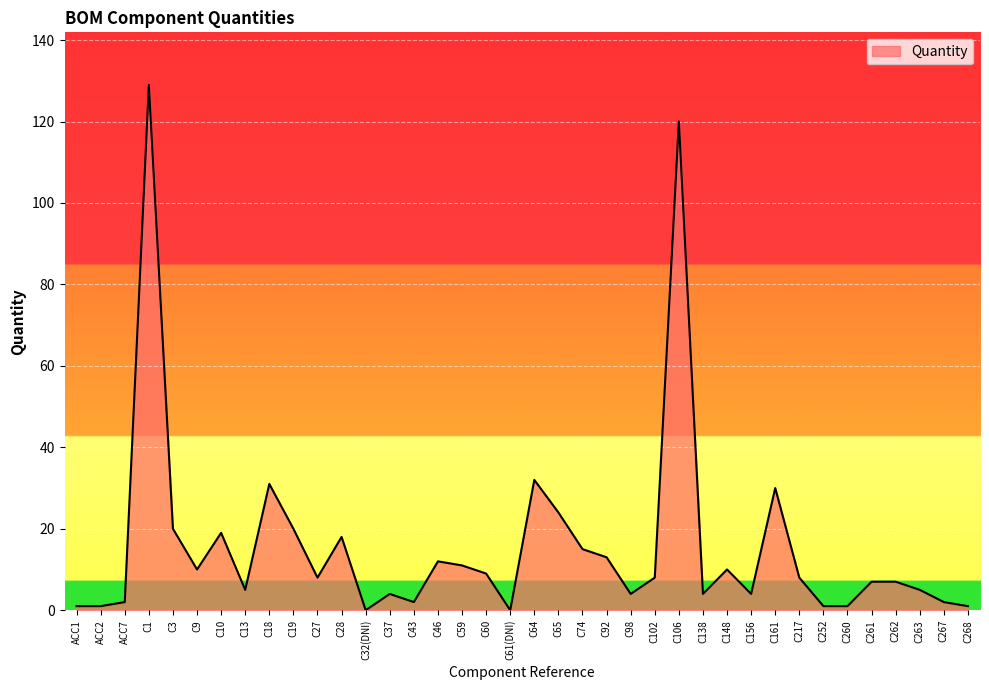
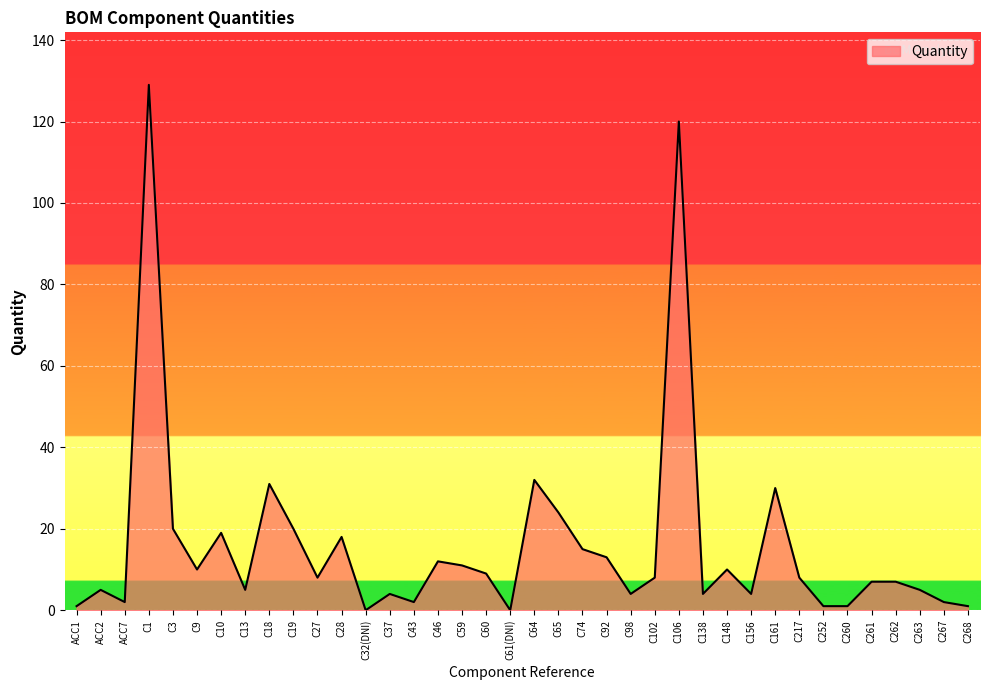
ACC2: 1 -> 5
